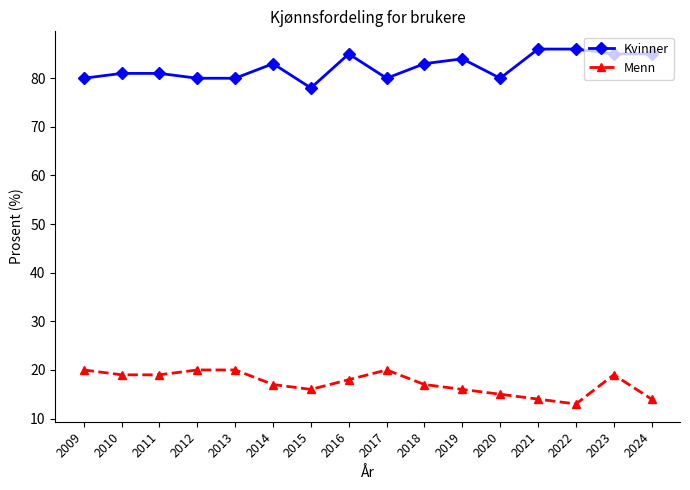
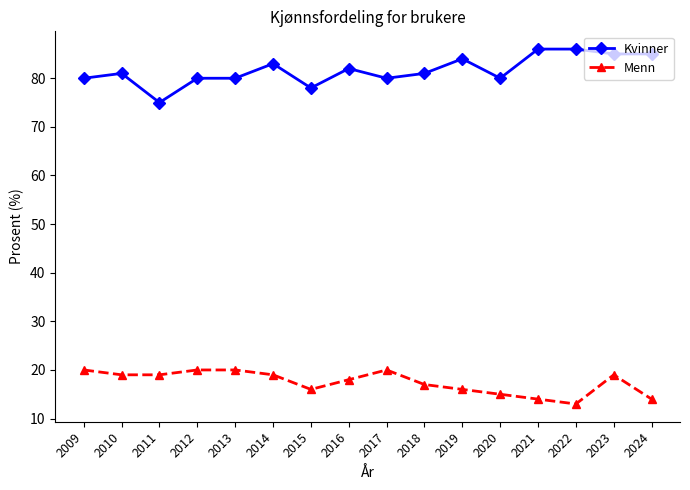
Kvinner, 2011: 81 -> 75
Menn, 2014: 17 -> 19
Kvinner, 2016: 85 -> 82
Kvinner, 2018: 83 -> 81
